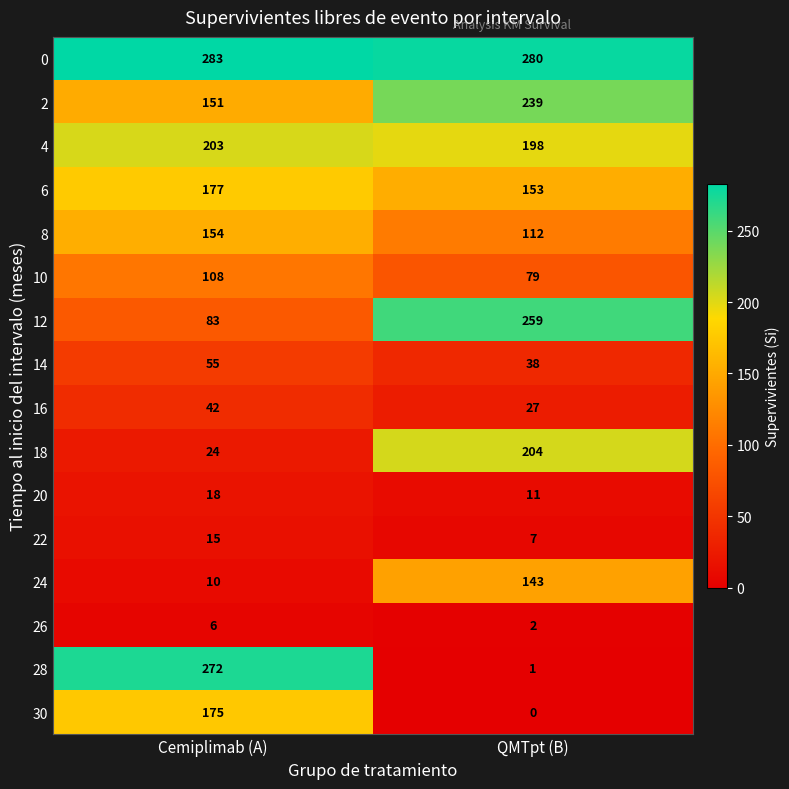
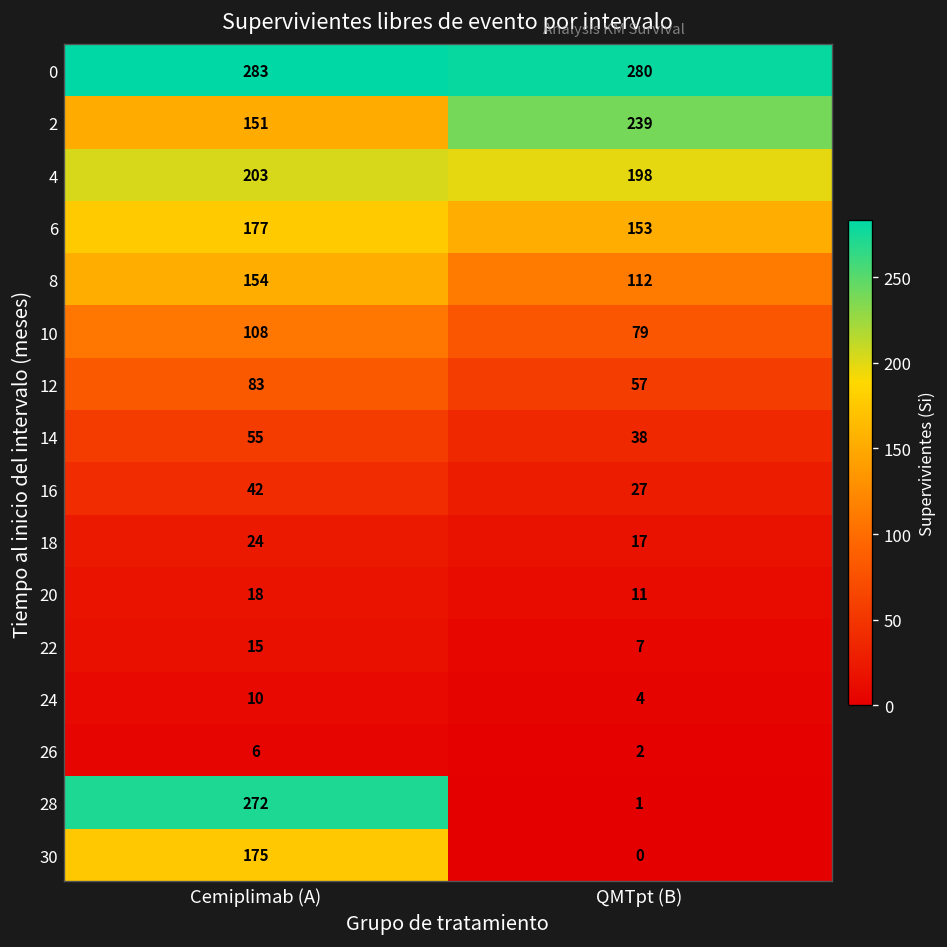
12, QMTpt (B): 259 -> 57
18, QMTpt (B): 204 -> 17
24, QMTpt (B): 143 -> 4
